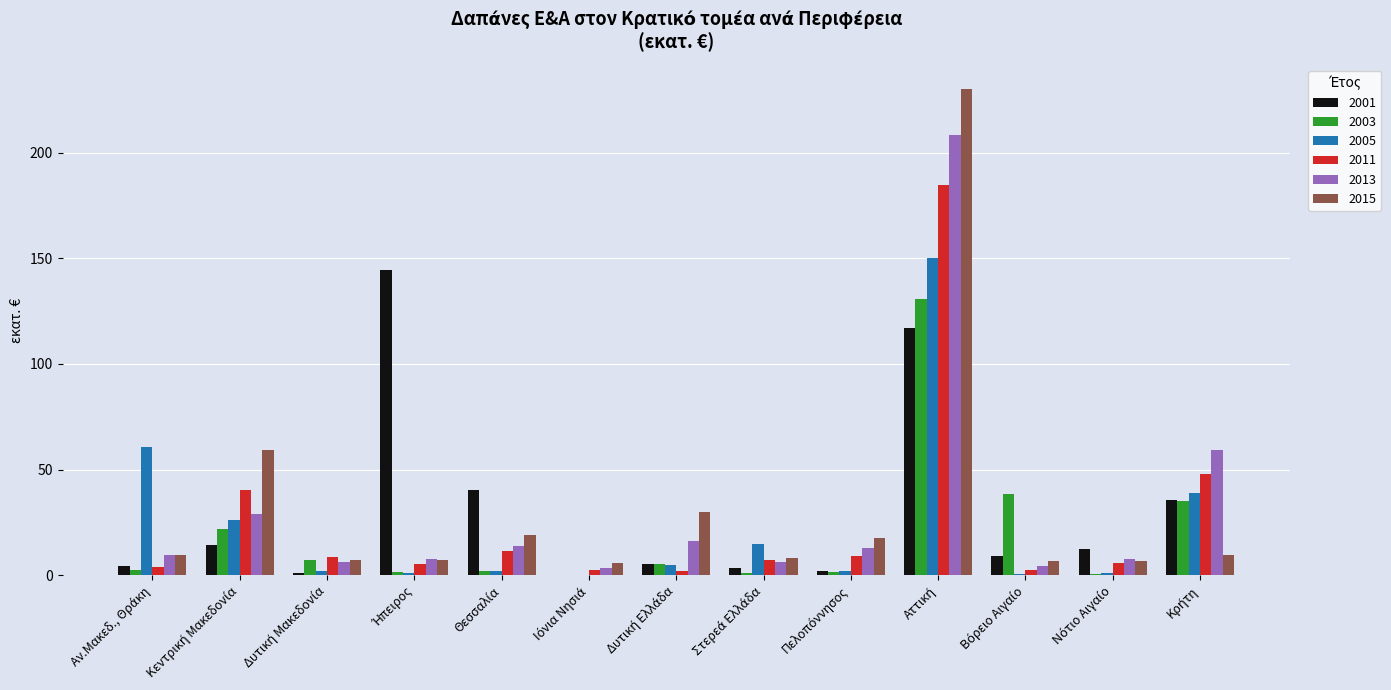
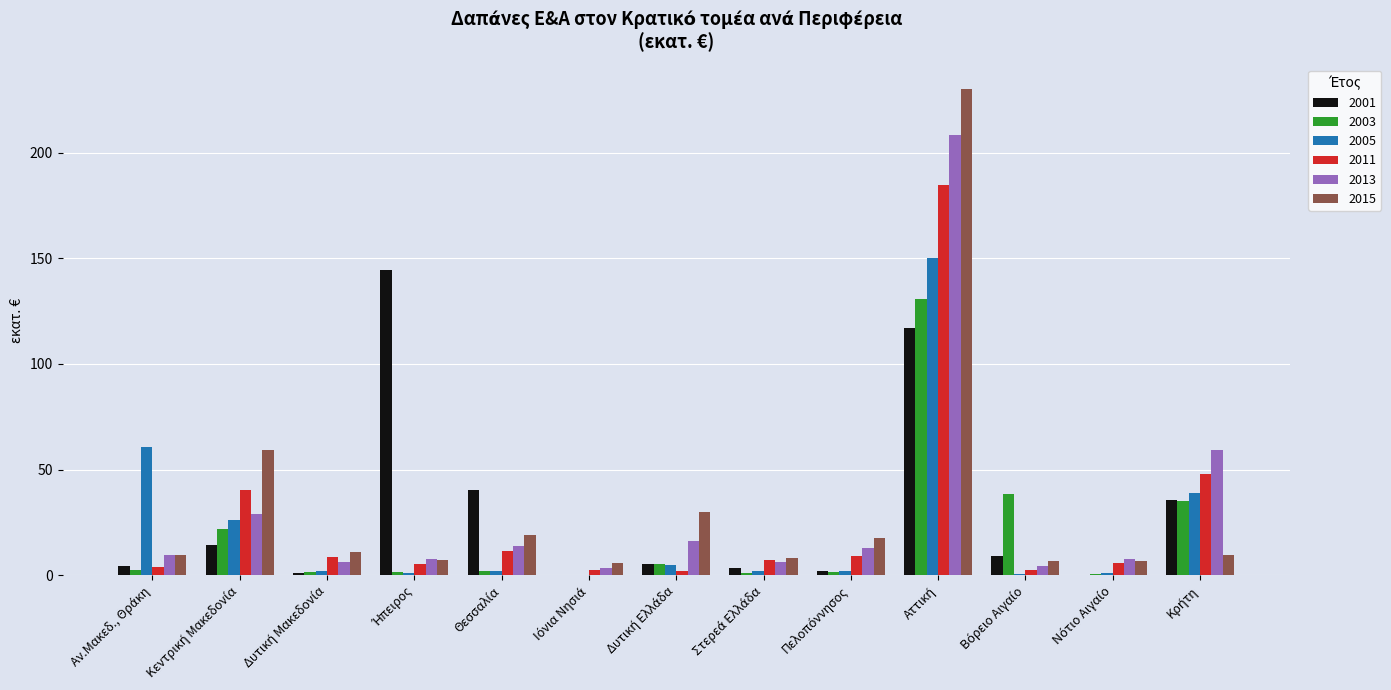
2003, Δυτική Μακεδονία: 7 -> 2
2015, Δυτική Μακεδονία: 7 -> 11
2005, Στερεά Ελλάδα: 15 -> 2
2001, Νότιο Αιγαίο: 13 -> 0
